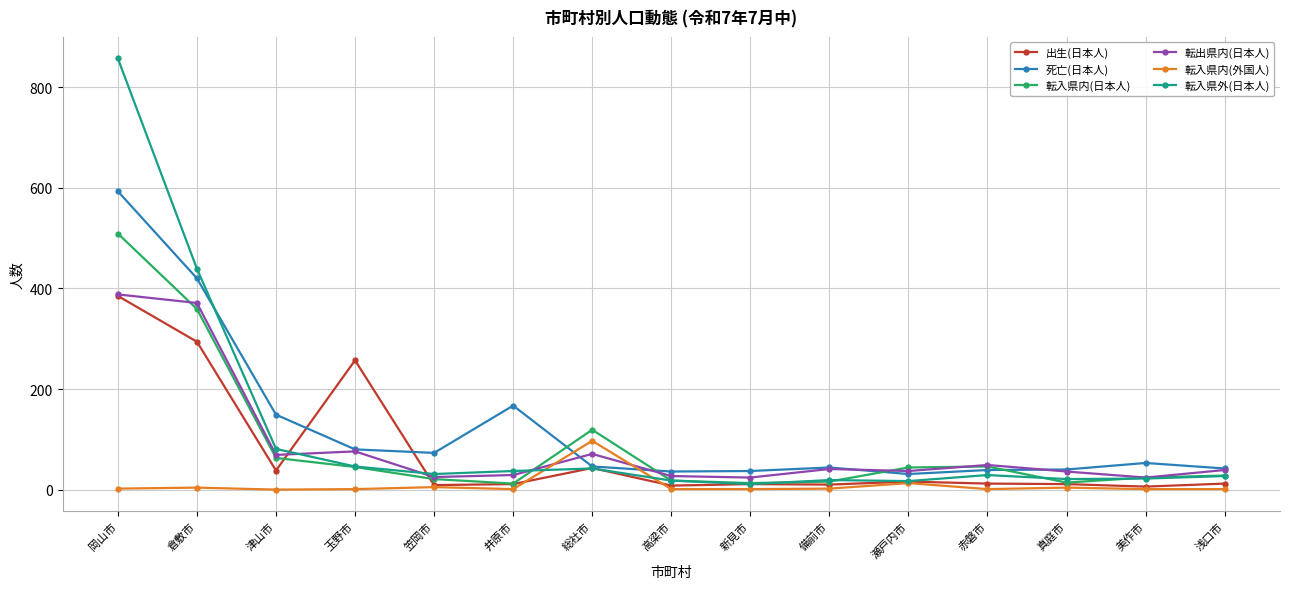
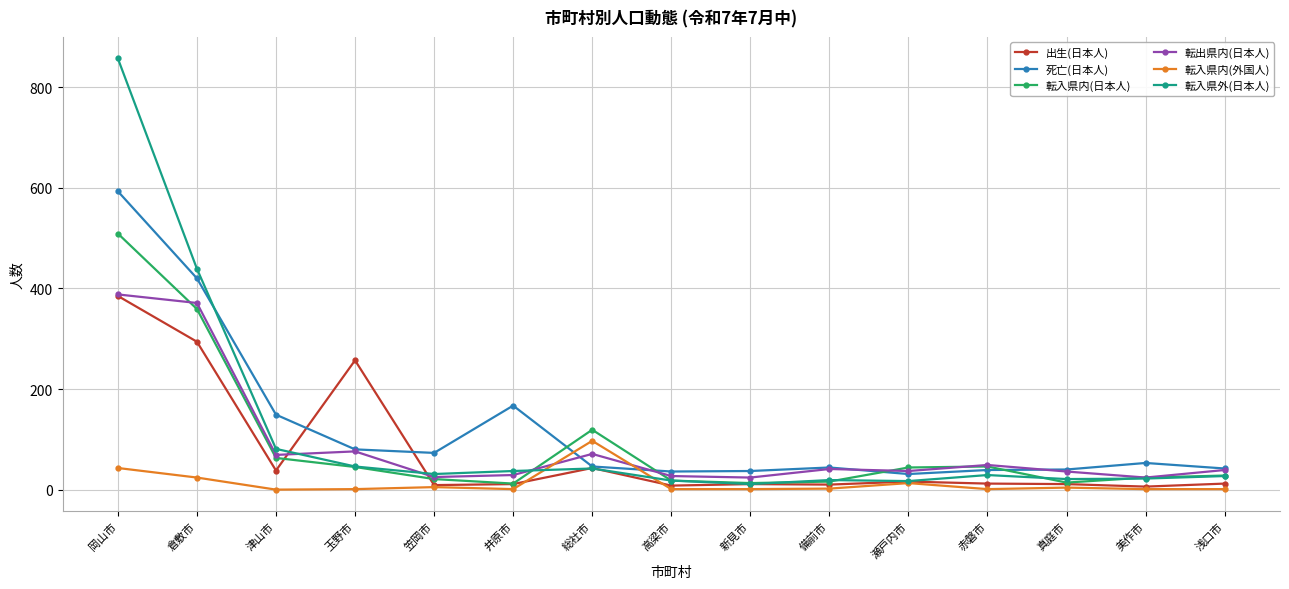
転入県内(外国人), 岡山市: 0 -> 40
転入県内(外国人), 倉敷市: 0 -> 20
